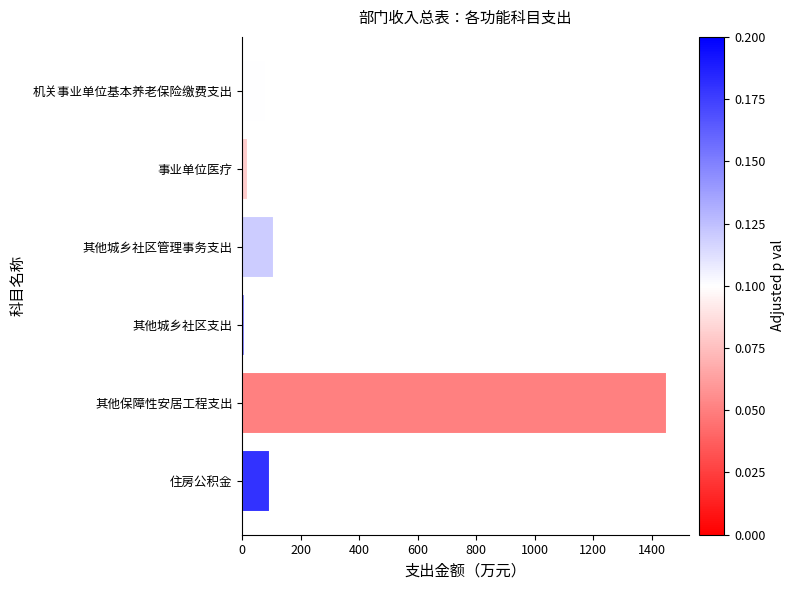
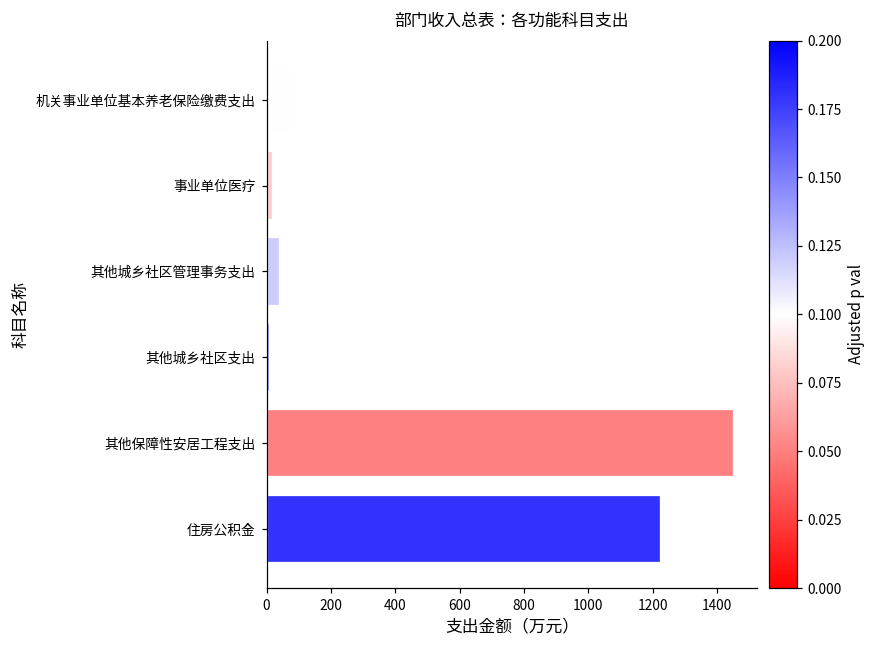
其他城乡社区管理事务支出: 110 -> 40
住房公积金: 90 -> 1230
